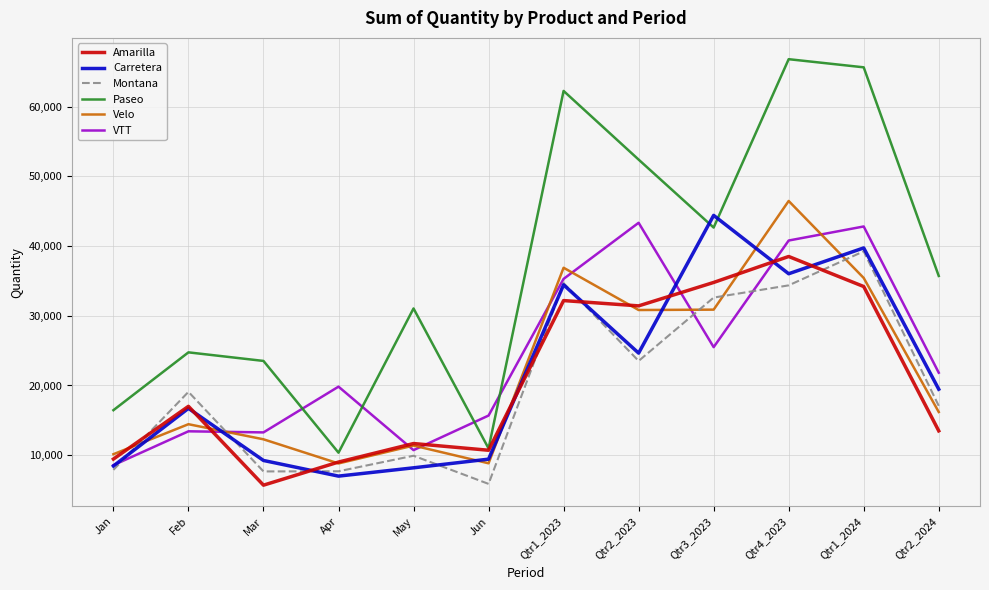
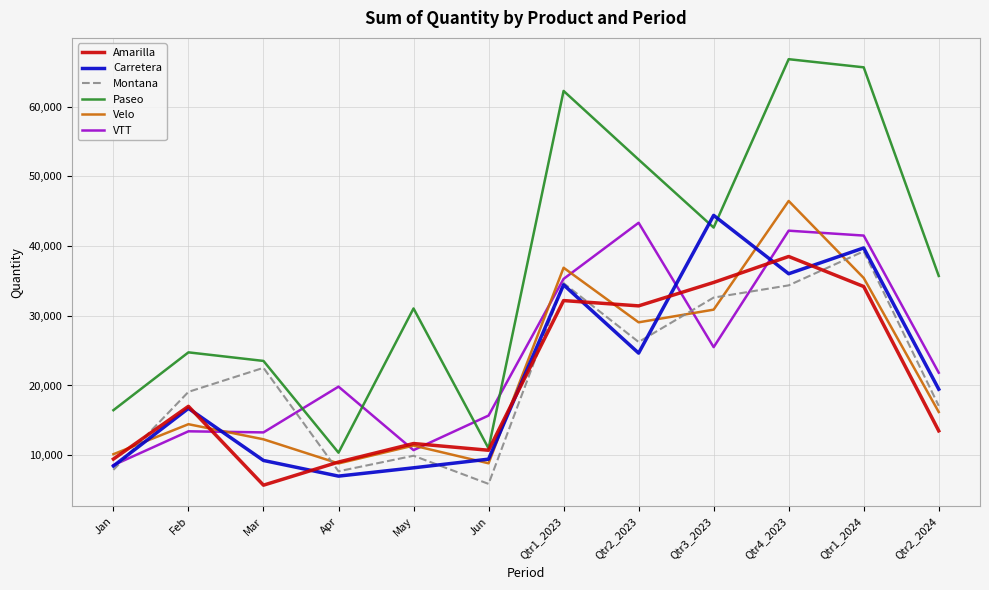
Montana, Mar: 8,000 -> 23,000
Montana, Qtr2_2023: 24,000 -> 26,000
Velo, Qtr2_2023: 31,000 -> 29,000
VTT, Qtr4_2023: 41,000 -> 42,000
VTT, Qtr1_2024: 43,000 -> 41,000
